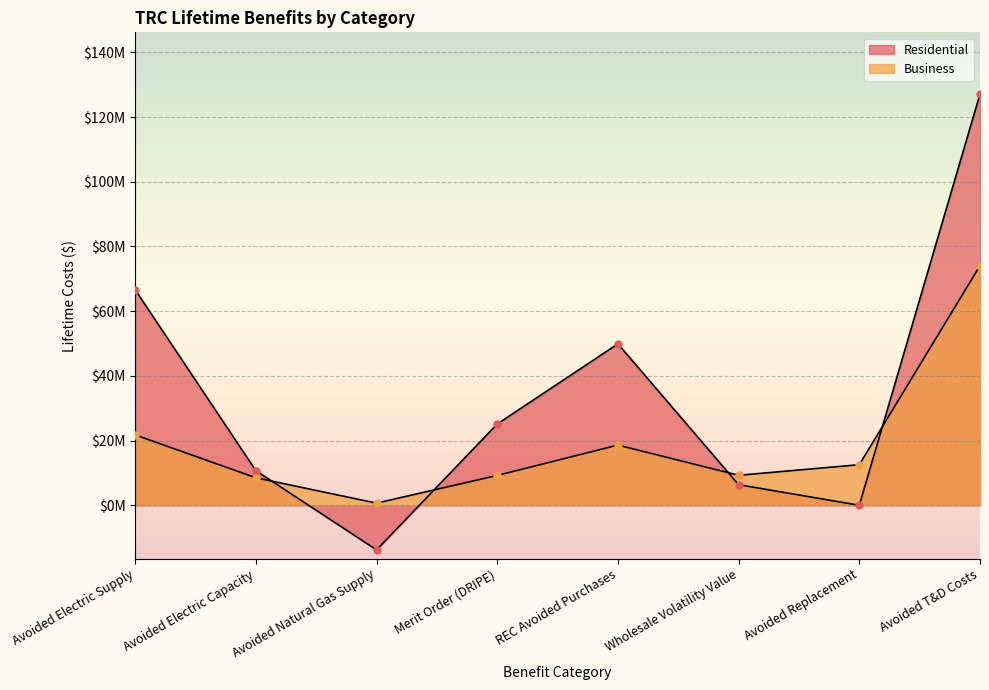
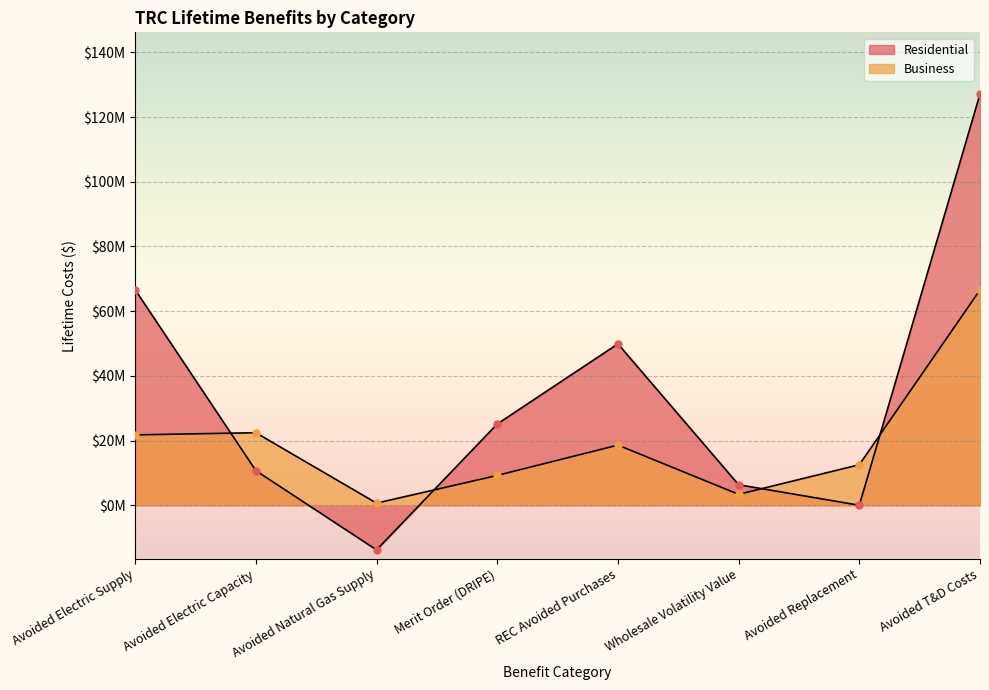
Business, Avoided Electric Capacity: $9000000 -> $22000000
Business, Wholesale Volatility Value: $9000000 -> $3000000
Business, Avoided T&D Costs: $74000000 -> $67000000
